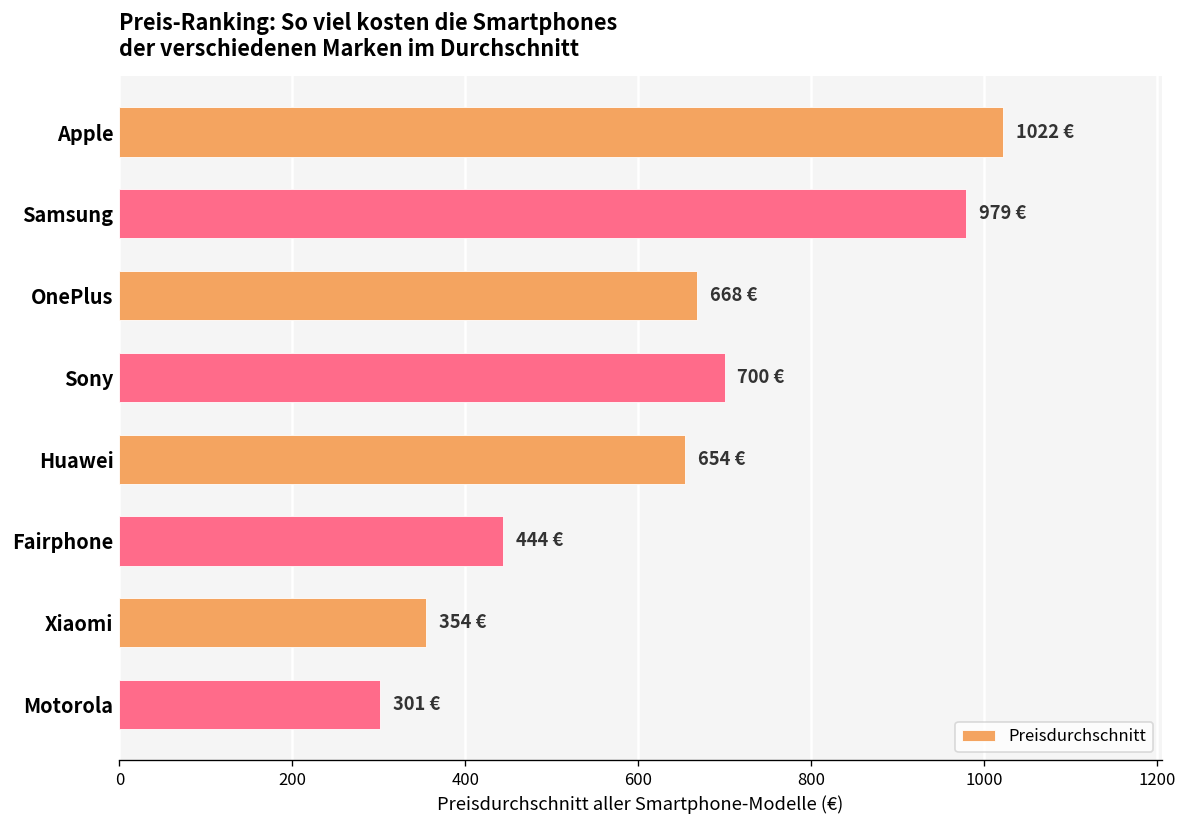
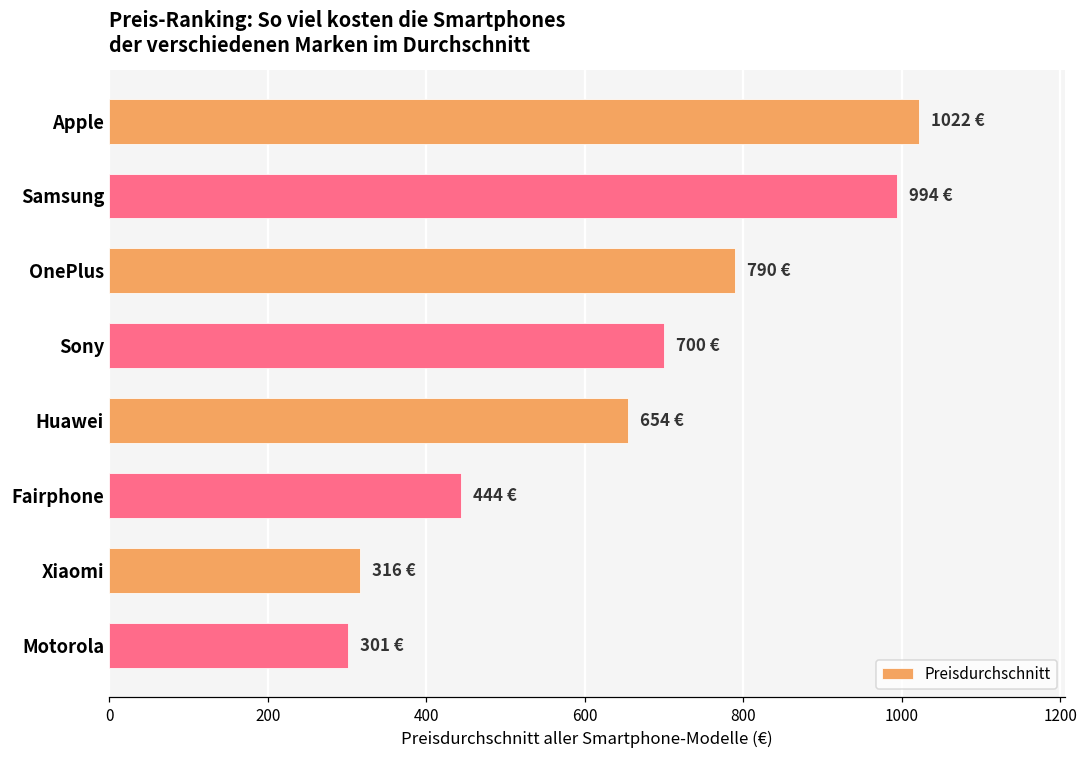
Samsung: 979 -> 994
OnePlus: 668 -> 790
Xiaomi: 354 -> 316
